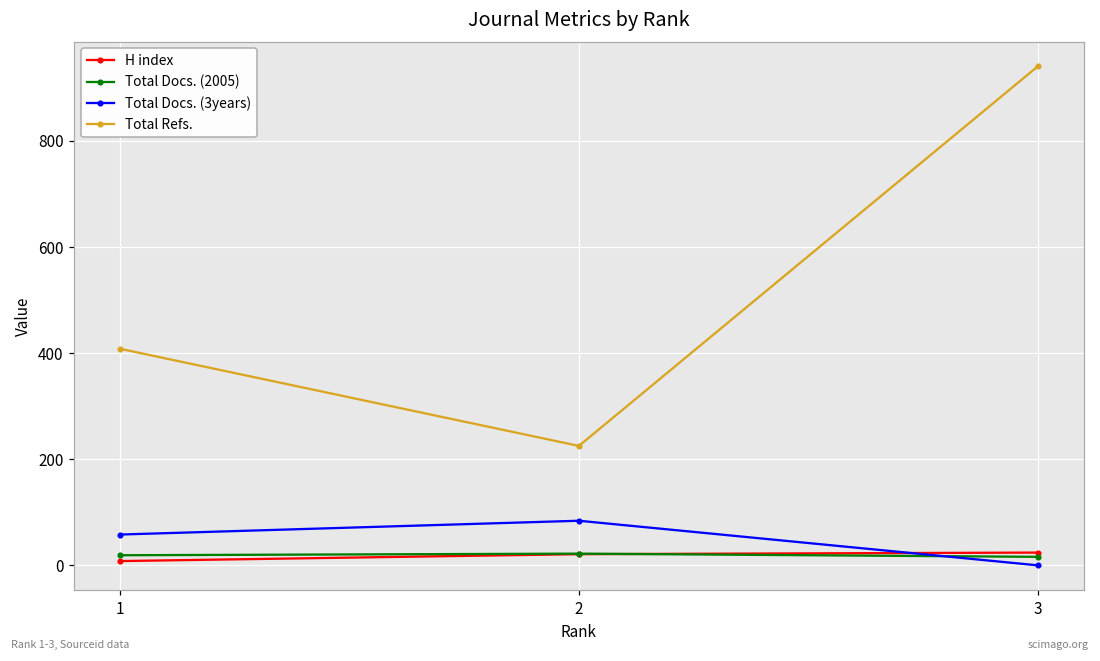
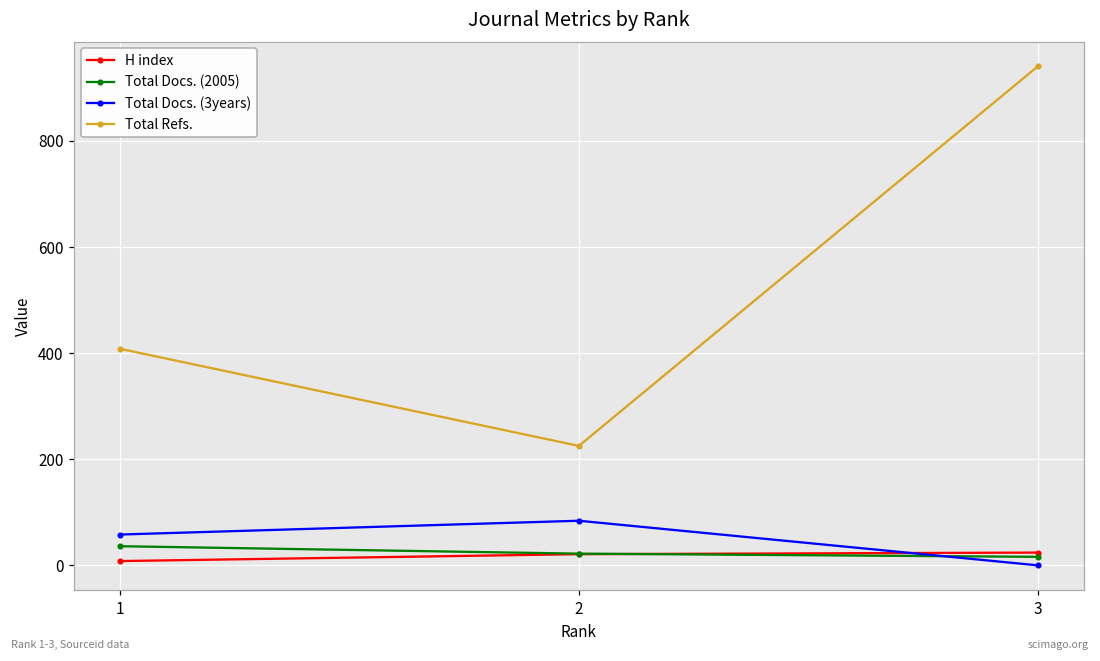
Total Docs. (2005), 1: 20 -> 40
